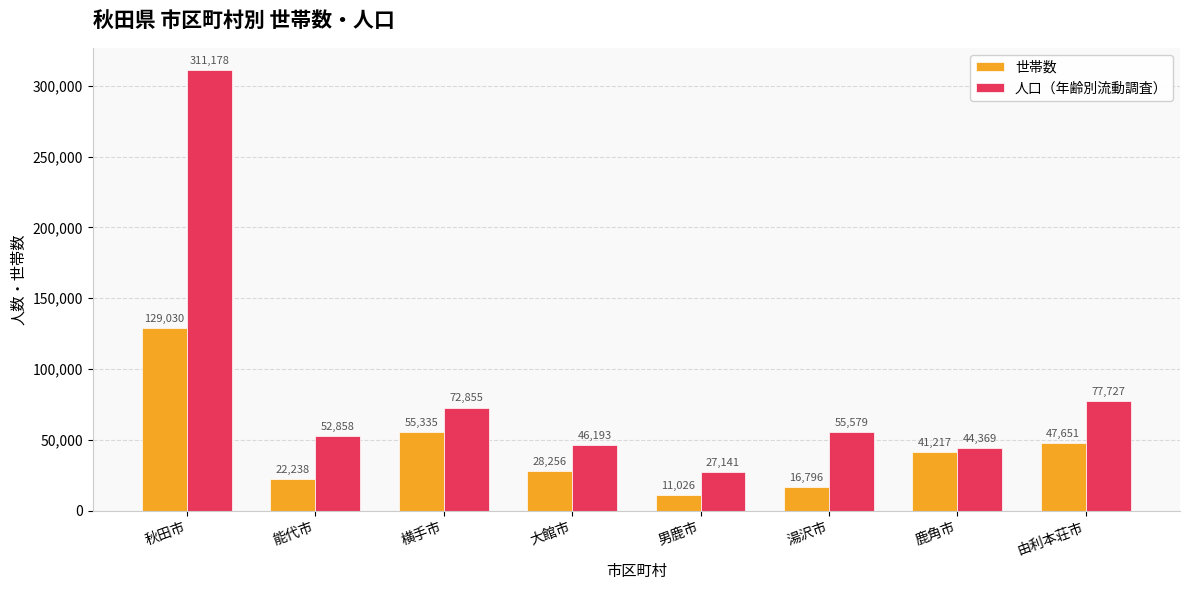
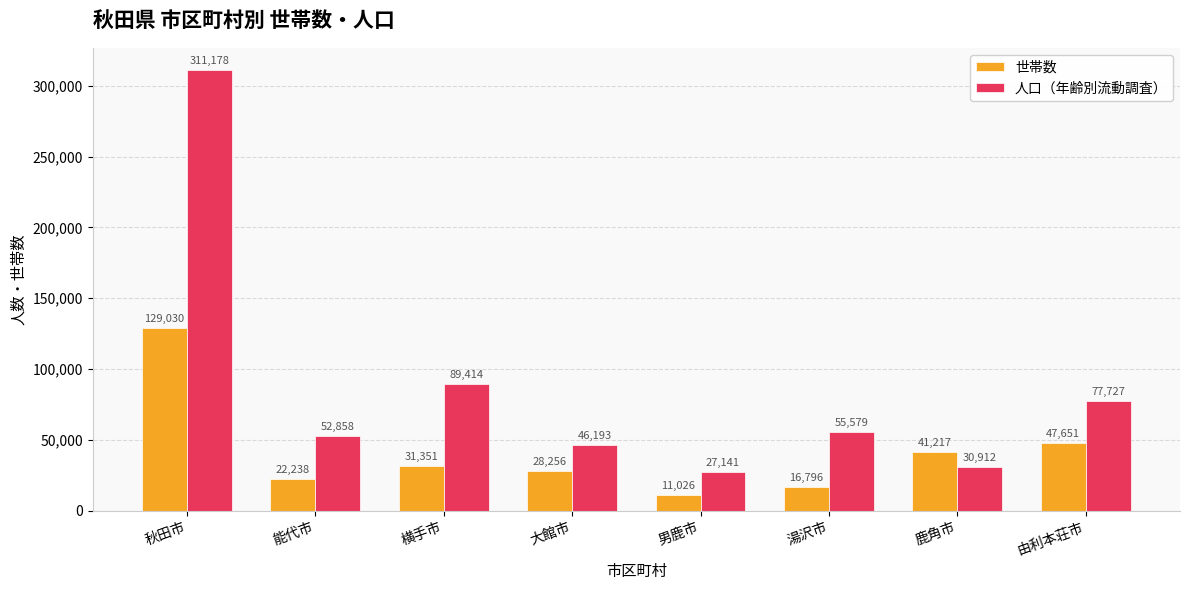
世帯数, 横手市: 55,335 -> 31,351
人口（年齢別流動調査）, 横手市: 72,855 -> 89,414
人口（年齢別流動調査）, 鹿角市: 44,369 -> 30,912
